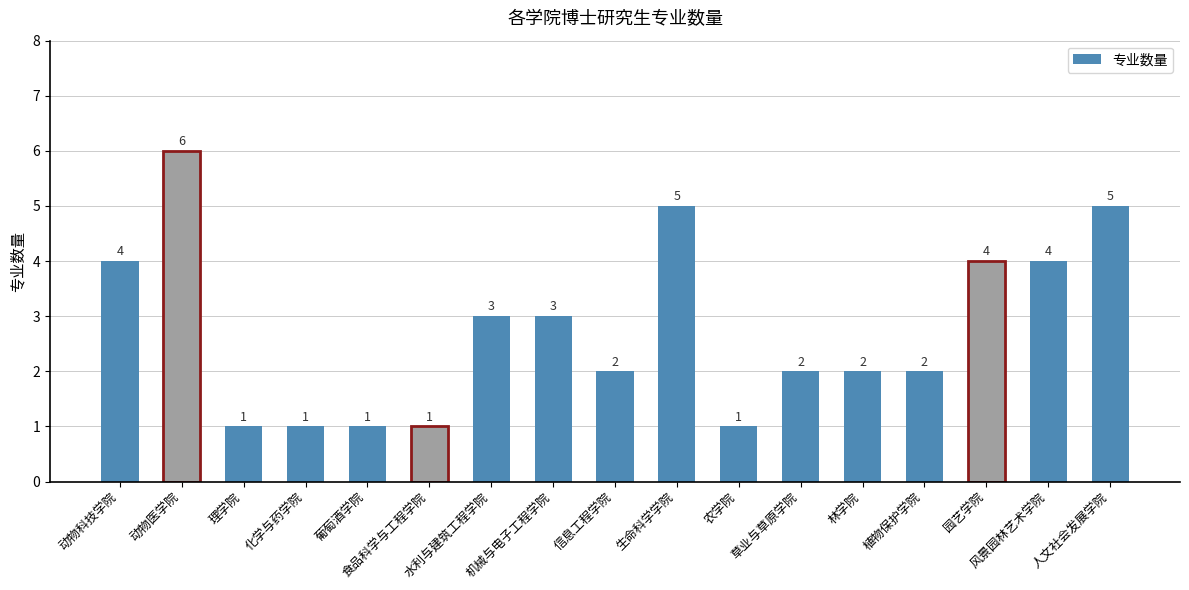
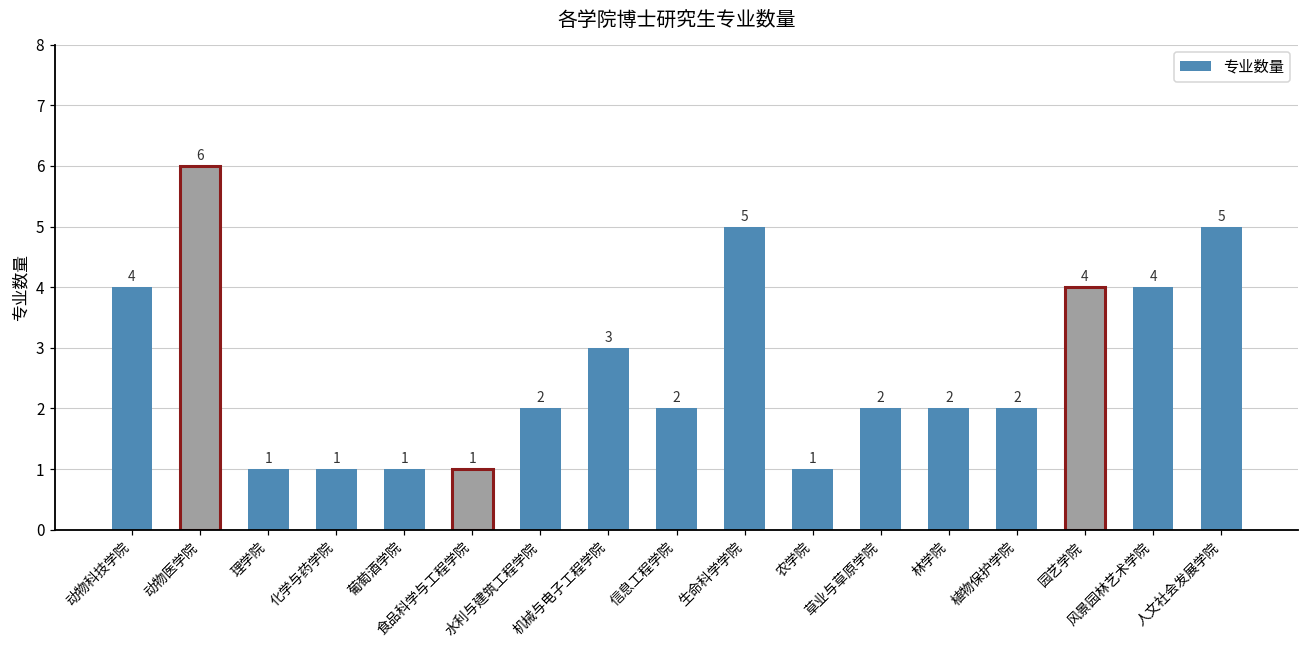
专业数量, 水利与建筑工程学院: 3 -> 2
